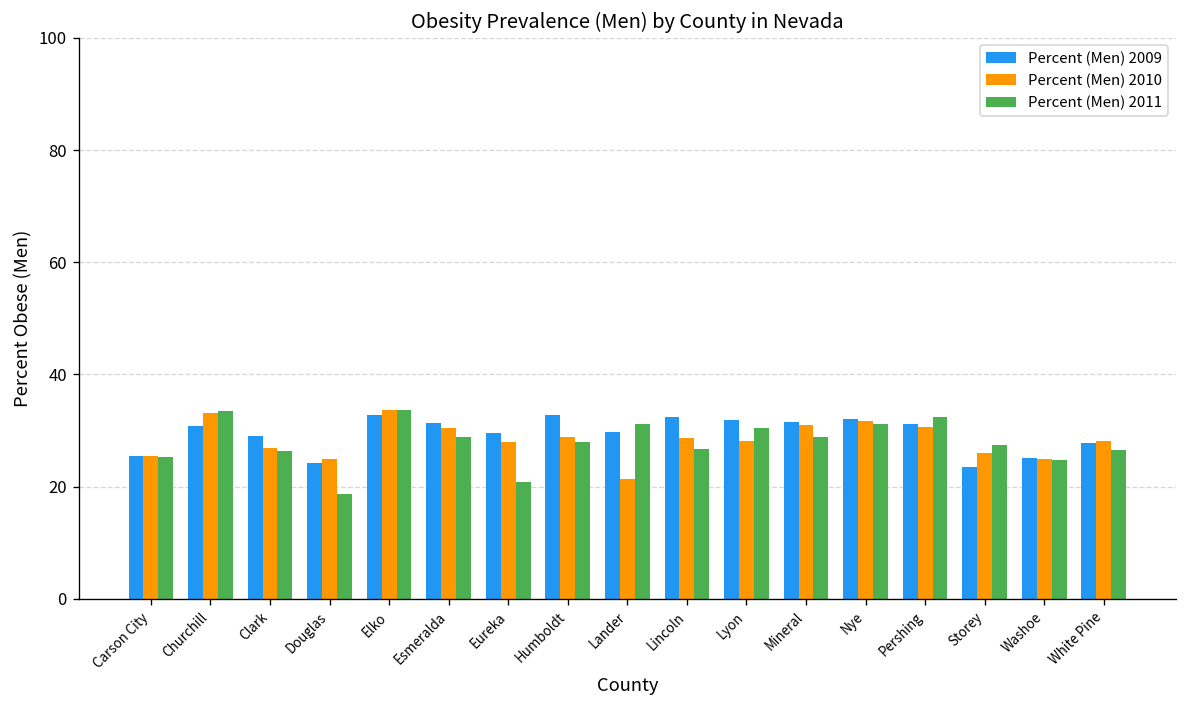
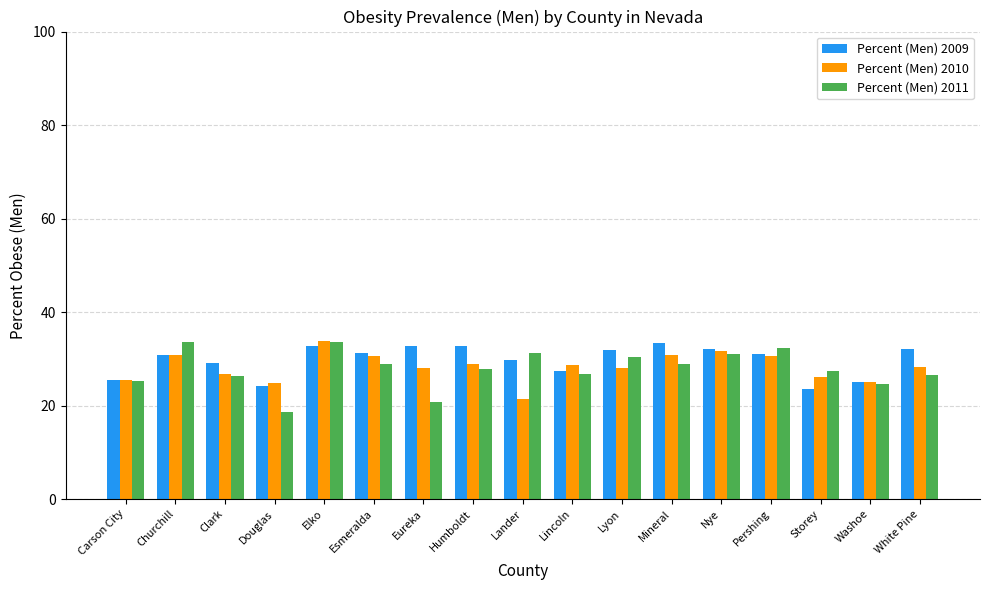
Percent (Men) 2010, Churchill: 33 -> 31
Percent (Men) 2009, Eureka: 30 -> 33
Percent (Men) 2009, Lincoln: 33 -> 27
Percent (Men) 2009, Mineral: 32 -> 33
Percent (Men) 2009, White Pine: 28 -> 32
